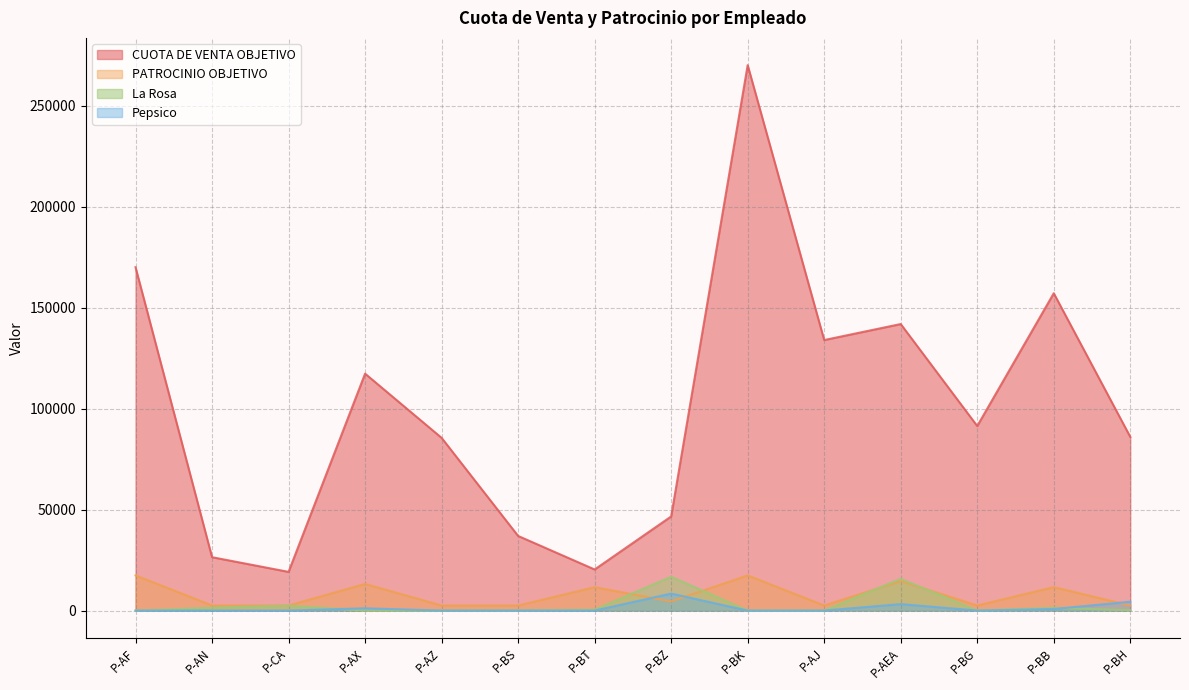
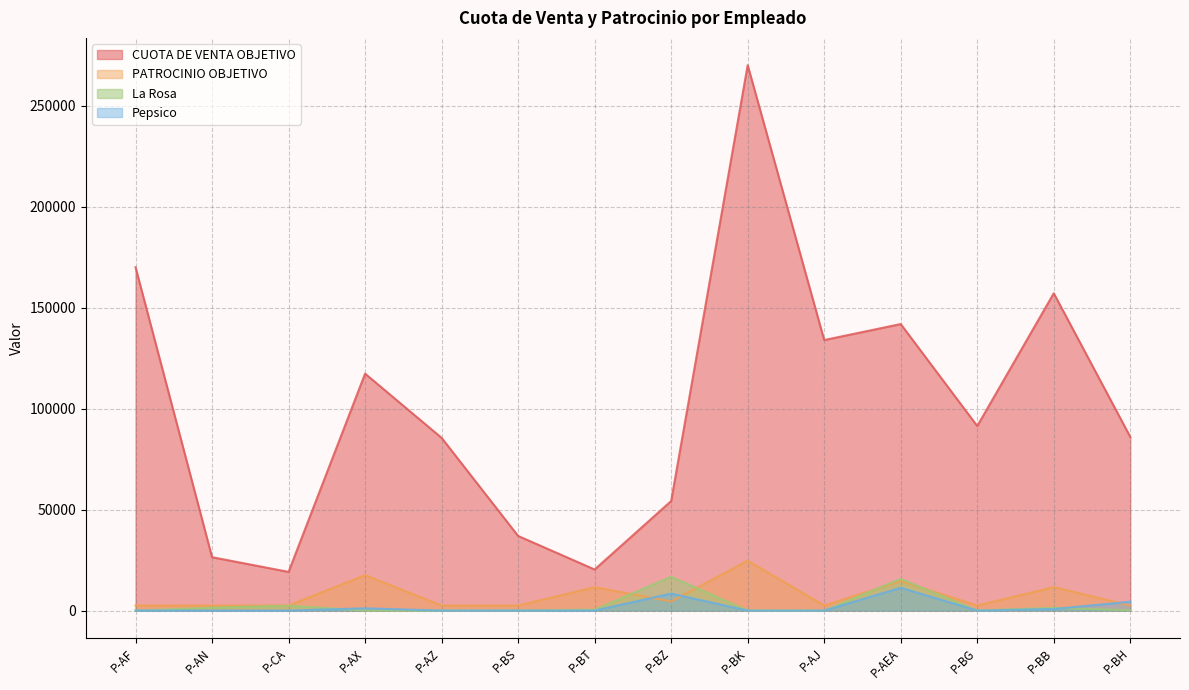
PATROCINIO OBJETIVO, P-AF: 17000 -> 3000
PATROCINIO OBJETIVO, P-AX: 13000 -> 18000
CUOTA DE VENTA OBJETIVO, P-BZ: 47000 -> 54000
PATROCINIO OBJETIVO, P-BK: 17000 -> 25000
Pepsico, P-AEA: 3000 -> 11000
